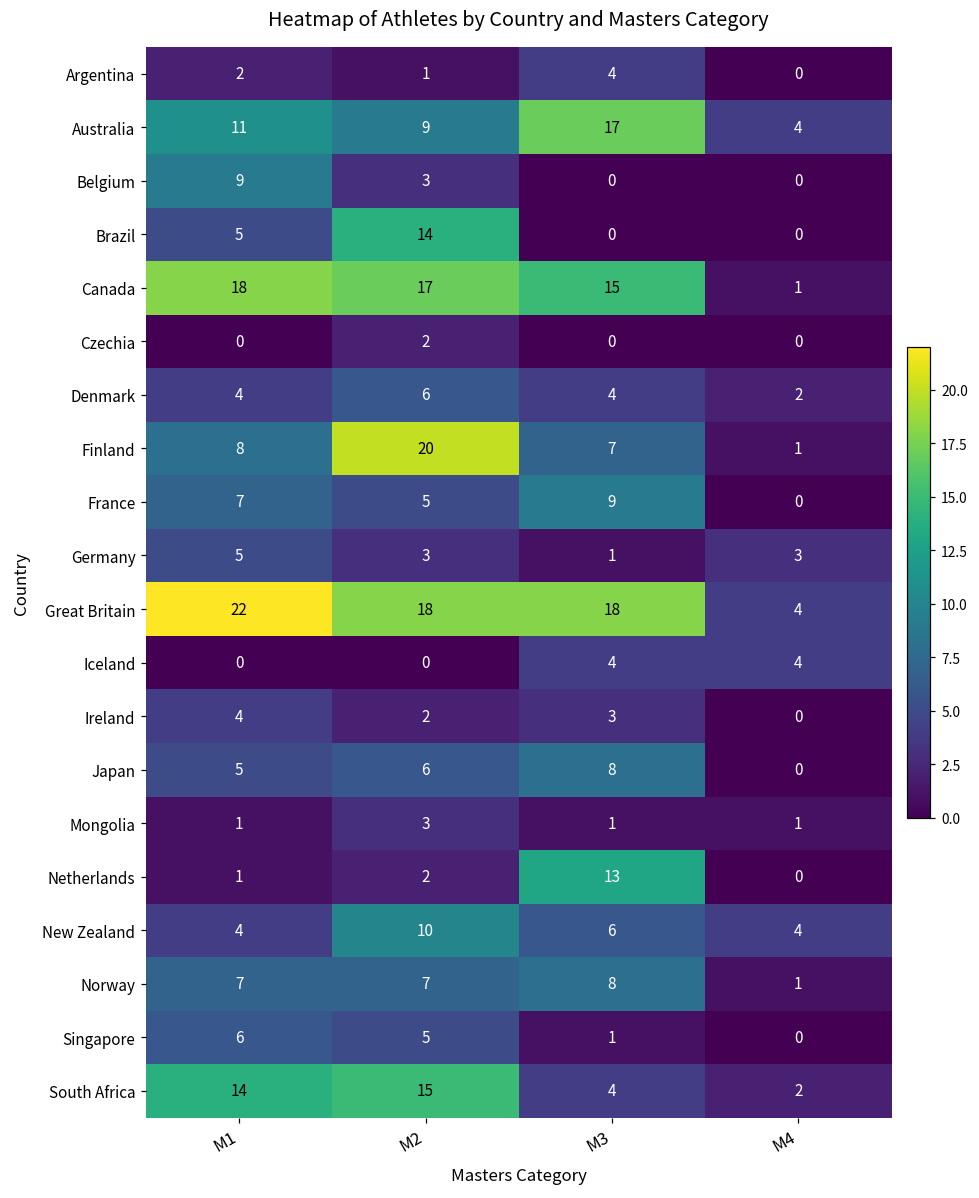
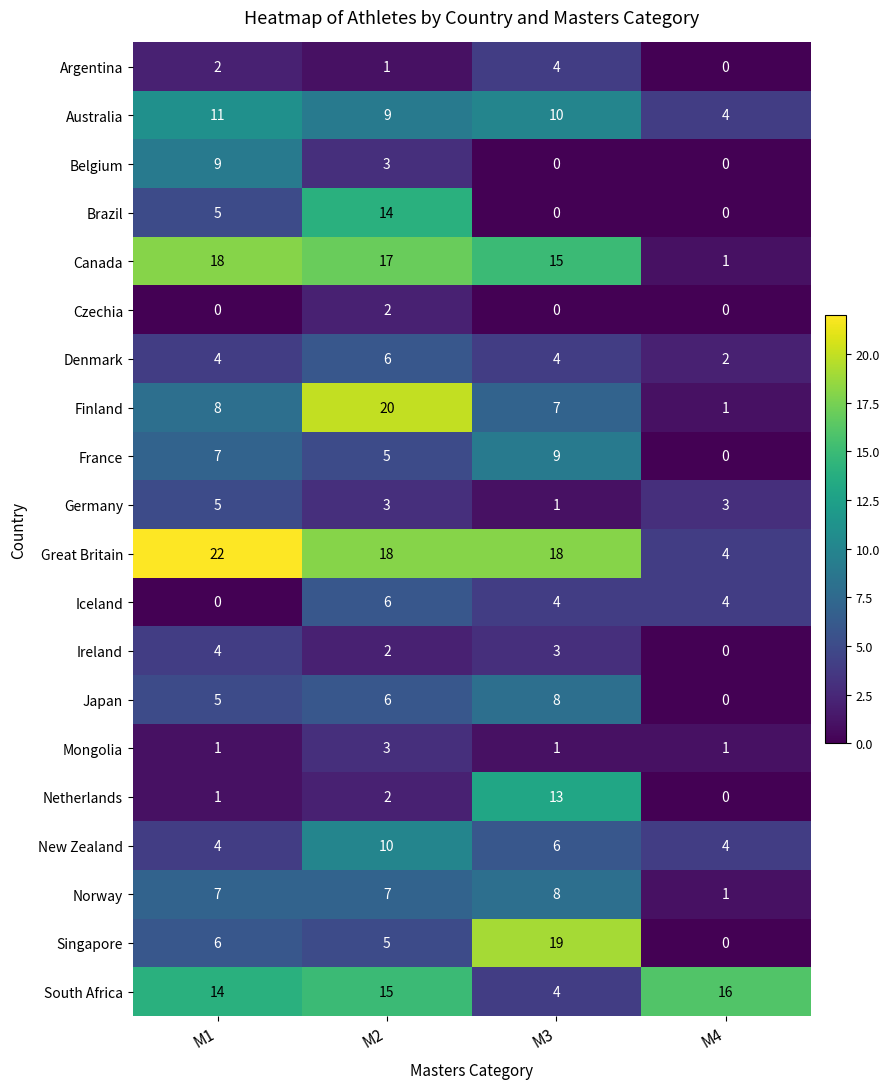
Australia, M3: 17 -> 10
Iceland, M2: 0 -> 6
Singapore, M3: 1 -> 19
South Africa, M4: 2 -> 16
